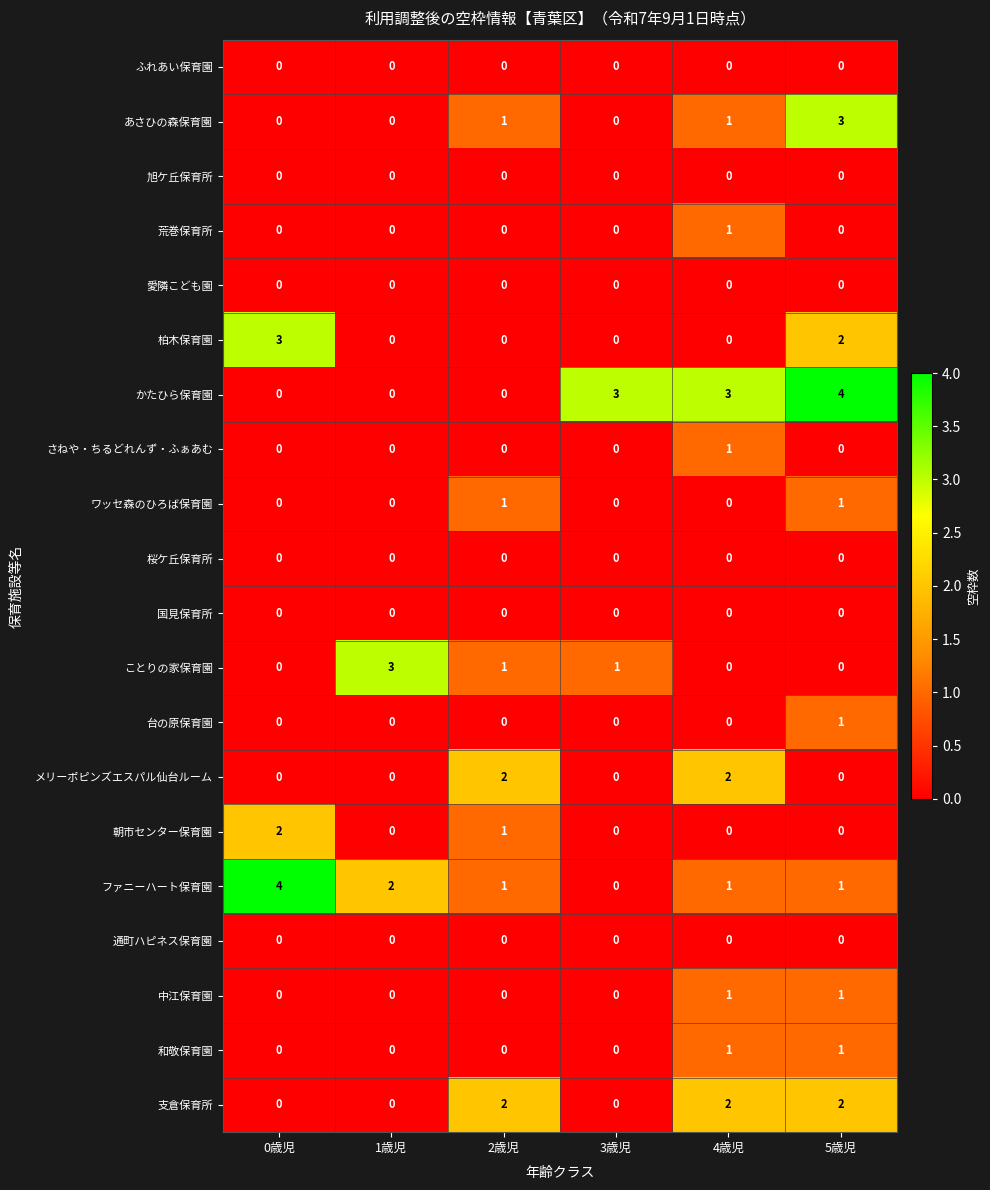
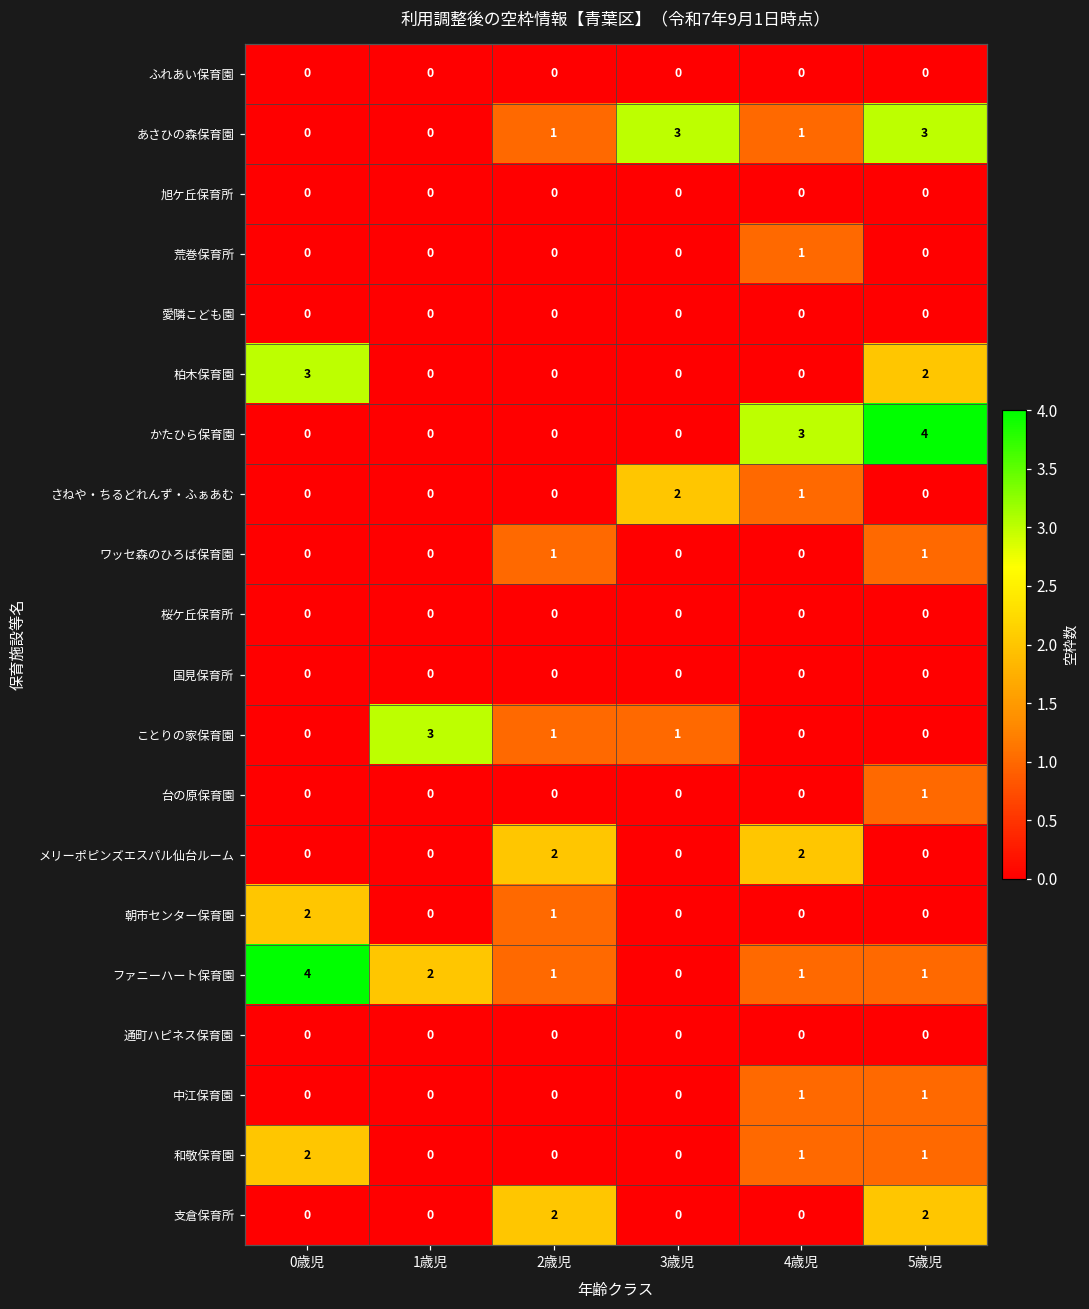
あさひの森保育園, 3歳児: 0 -> 3
かたひら保育園, 3歳児: 3 -> 0
さねや・ちるどれんず・ふぁあむ, 3歳児: 0 -> 2
和敬保育園, 0歳児: 0 -> 2
支倉保育所, 4歳児: 2 -> 0
